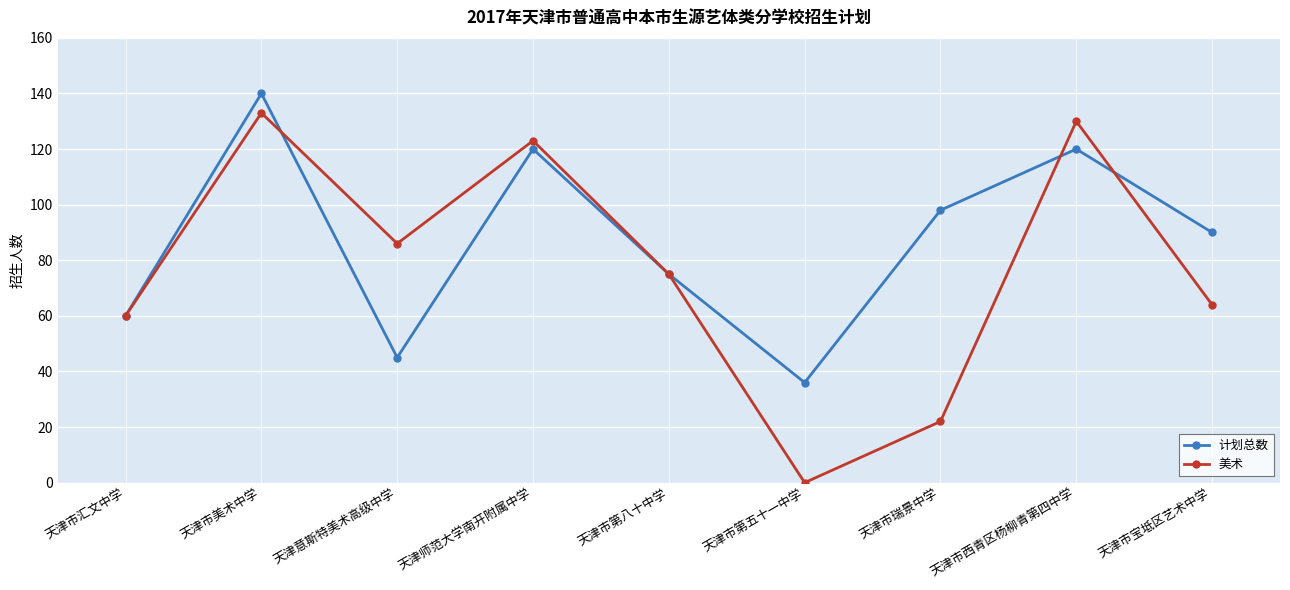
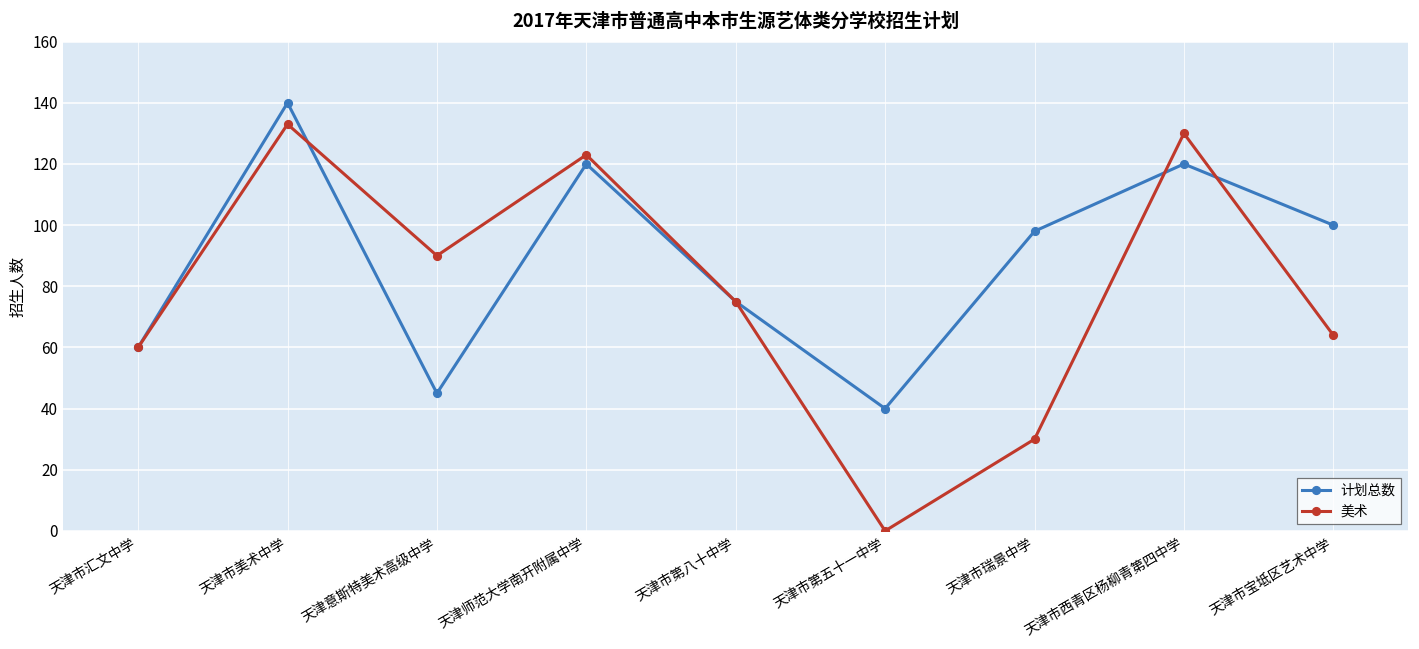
美术, 天津意斯特美术高级中学: 86 -> 90
计划总数, 天津市第五十一中学: 36 -> 40
美术, 天津市瑞景中学: 22 -> 30
计划总数, 天津市宝坻区艺术中学: 90 -> 100
